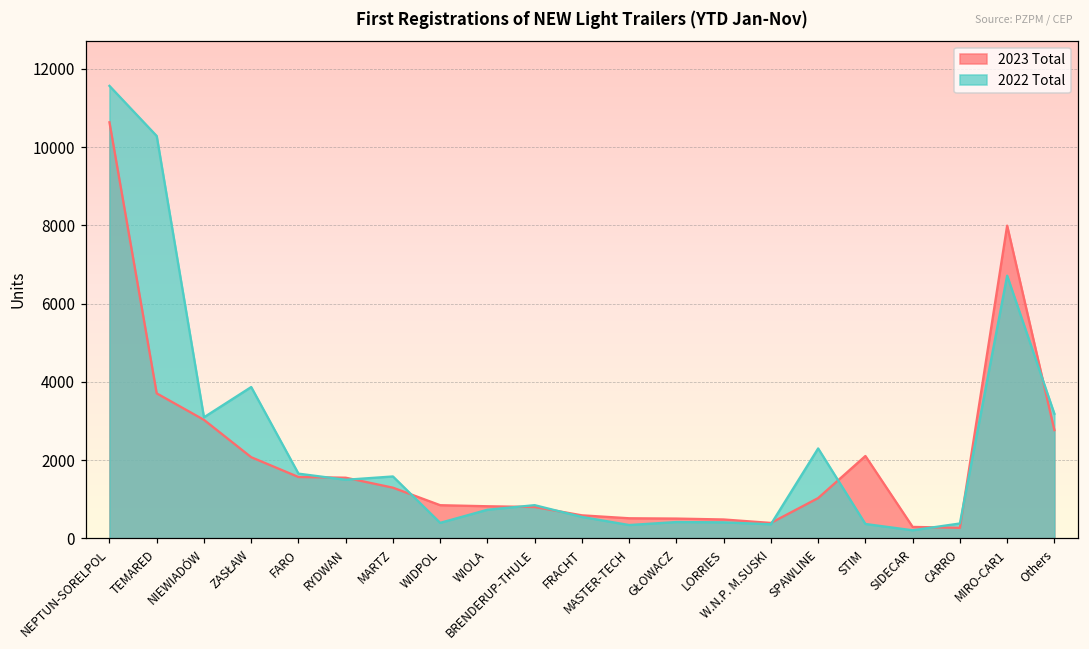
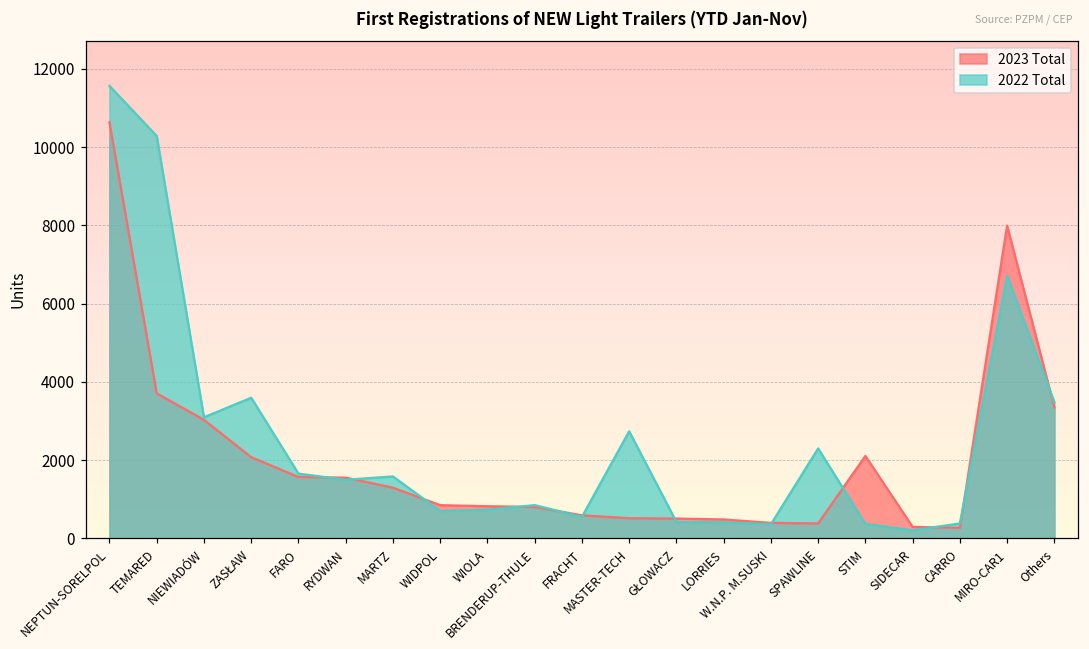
2022 Total, ZASŁAW: 3900 -> 3600
2022 Total, WIDPOL: 400 -> 700
2022 Total, MASTER-TECH: 300 -> 2700
2023 Total, SPAWLINE: 1000 -> 400
2023 Total, Others: 2800 -> 3300
2022 Total, Others: 3200 -> 3500
